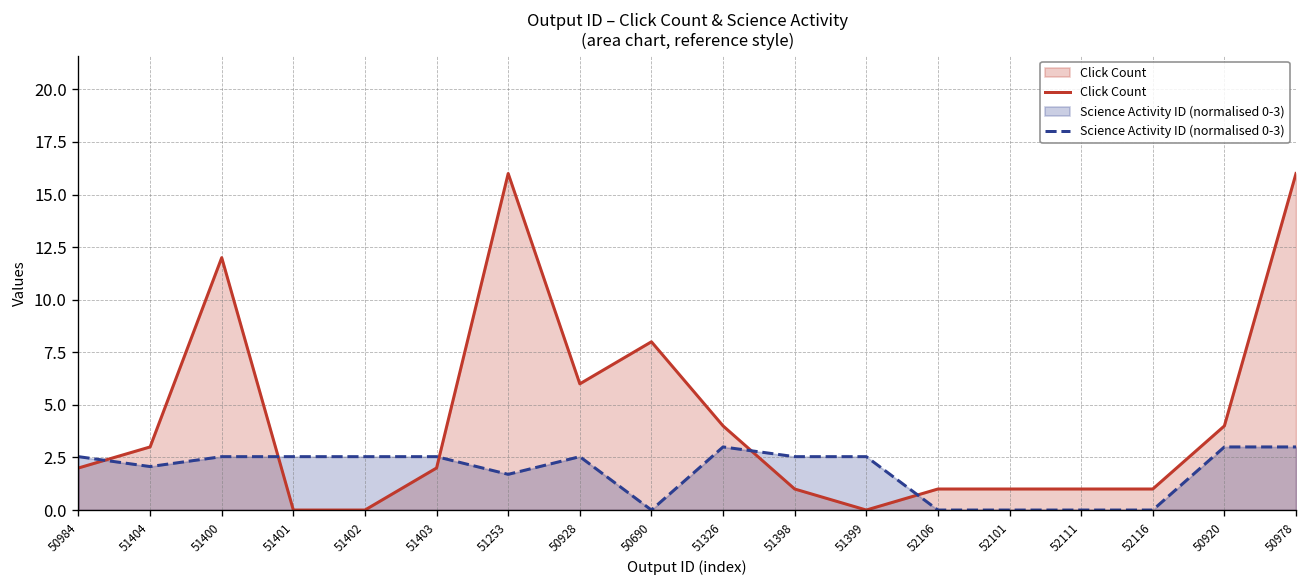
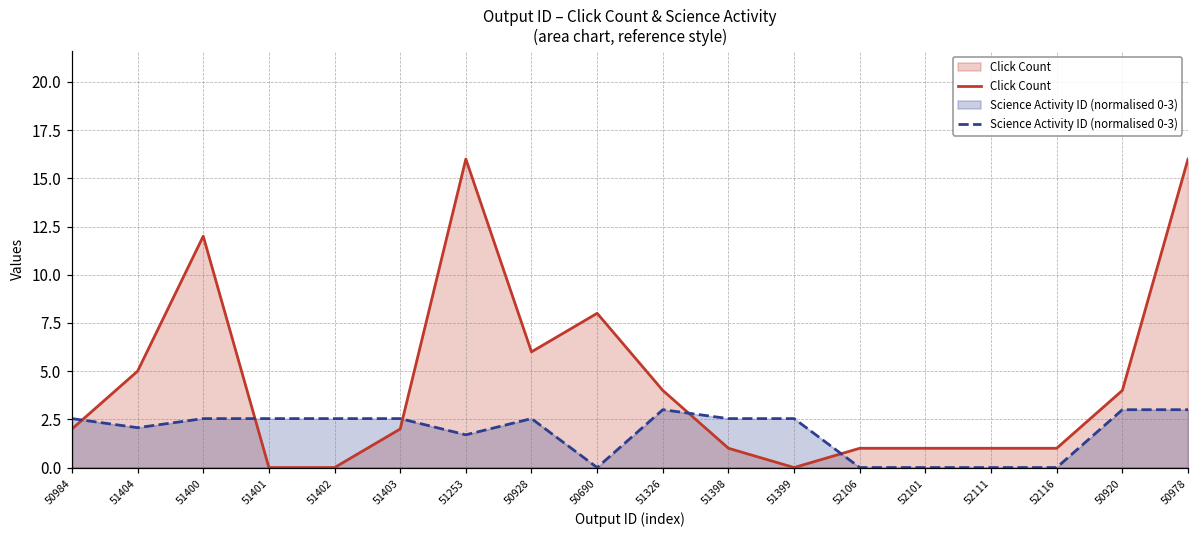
Click Count, 51404: 3 -> 5
